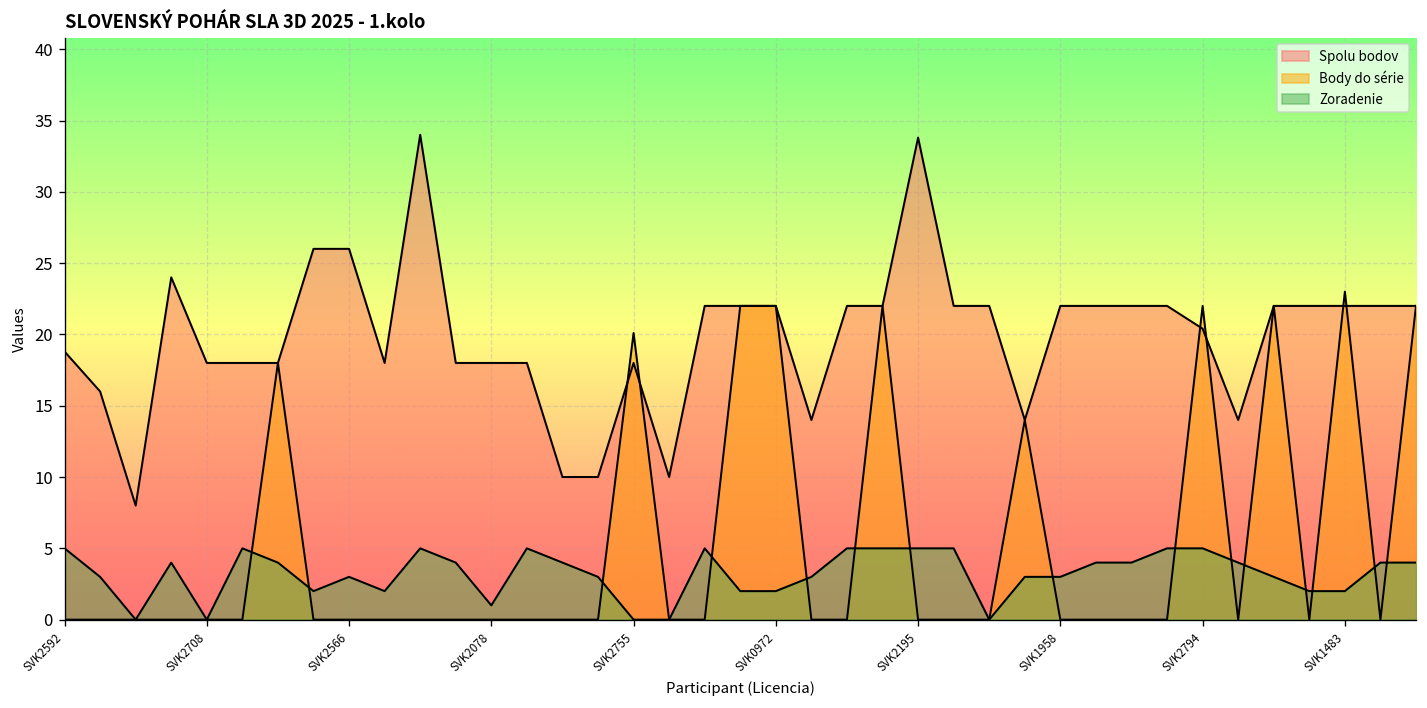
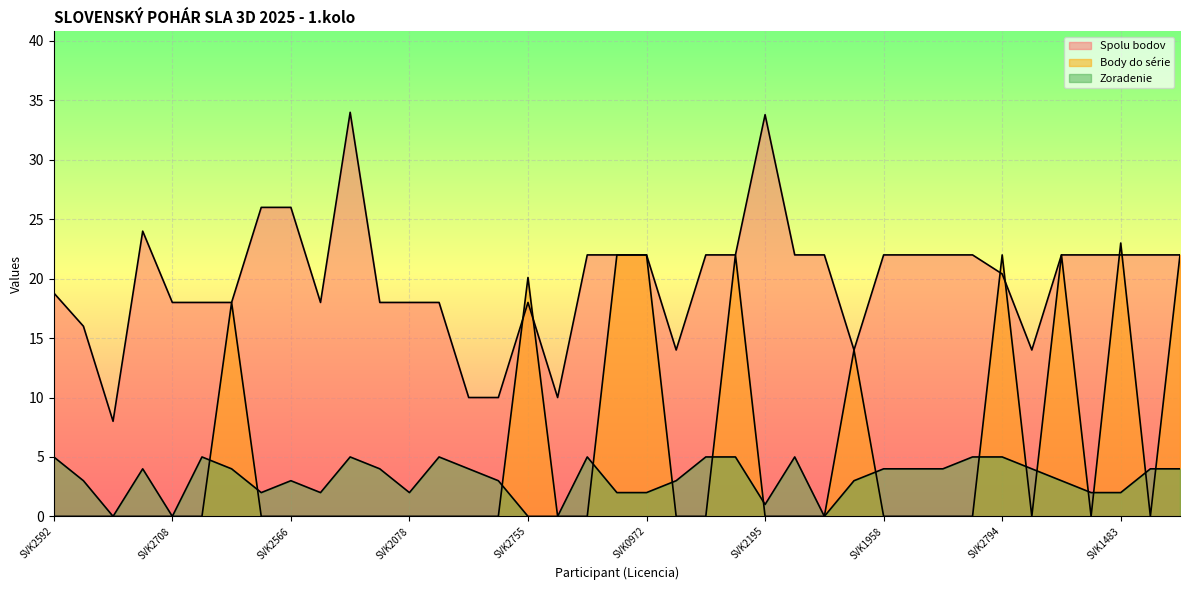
Zoradenie, SVK2078: 1 -> 2
Zoradenie, SVK2195: 5 -> 1
Zoradenie, SVK1958: 3 -> 4
